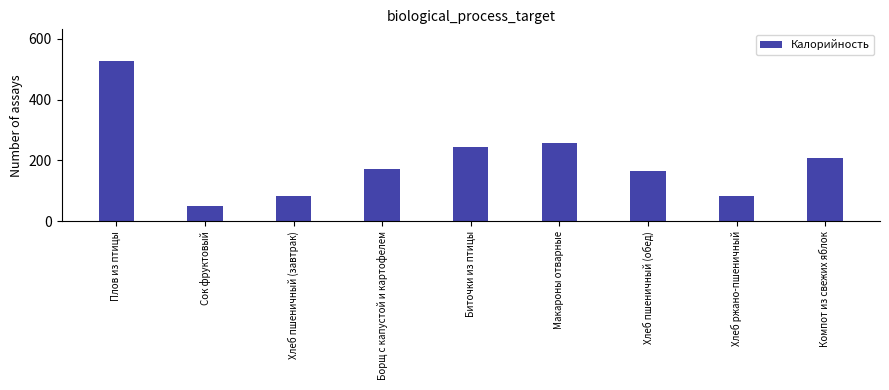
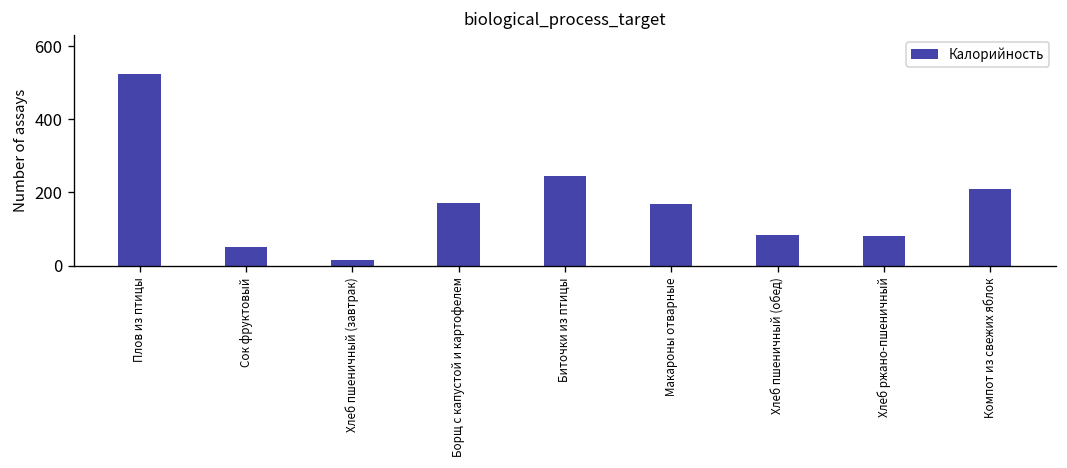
Хлеб пшеничный (завтрак): 80 -> 20
Макароны отварные: 260 -> 170
Хлеб пшеничный (обед): 170 -> 80
